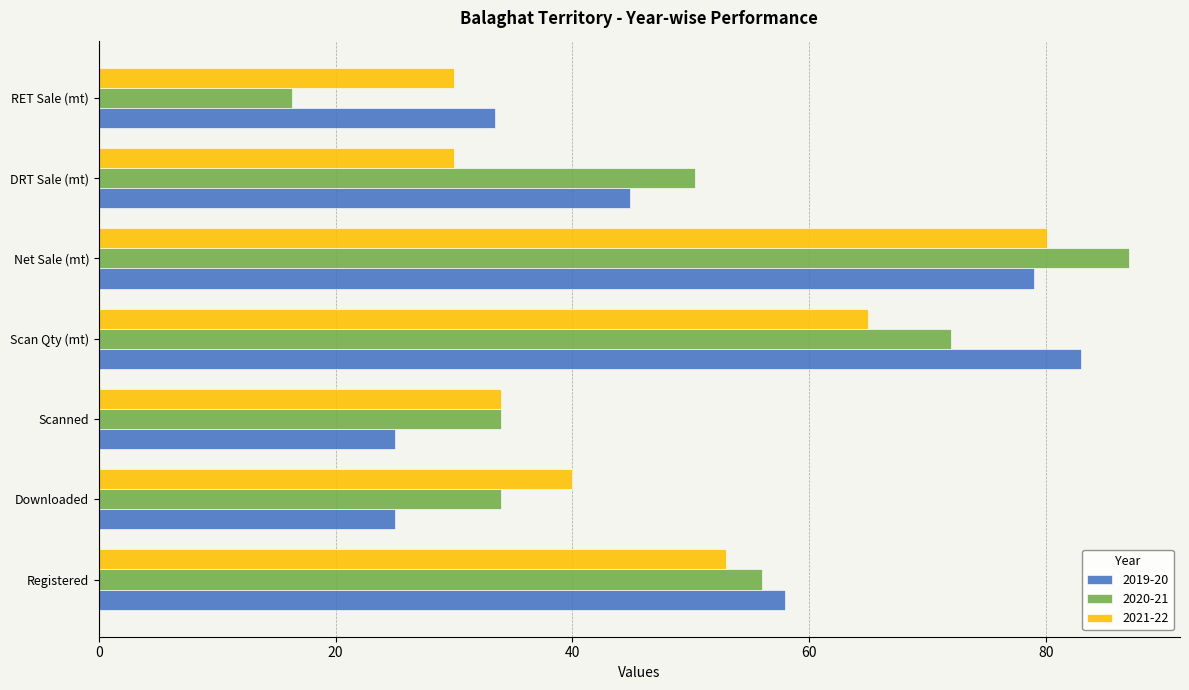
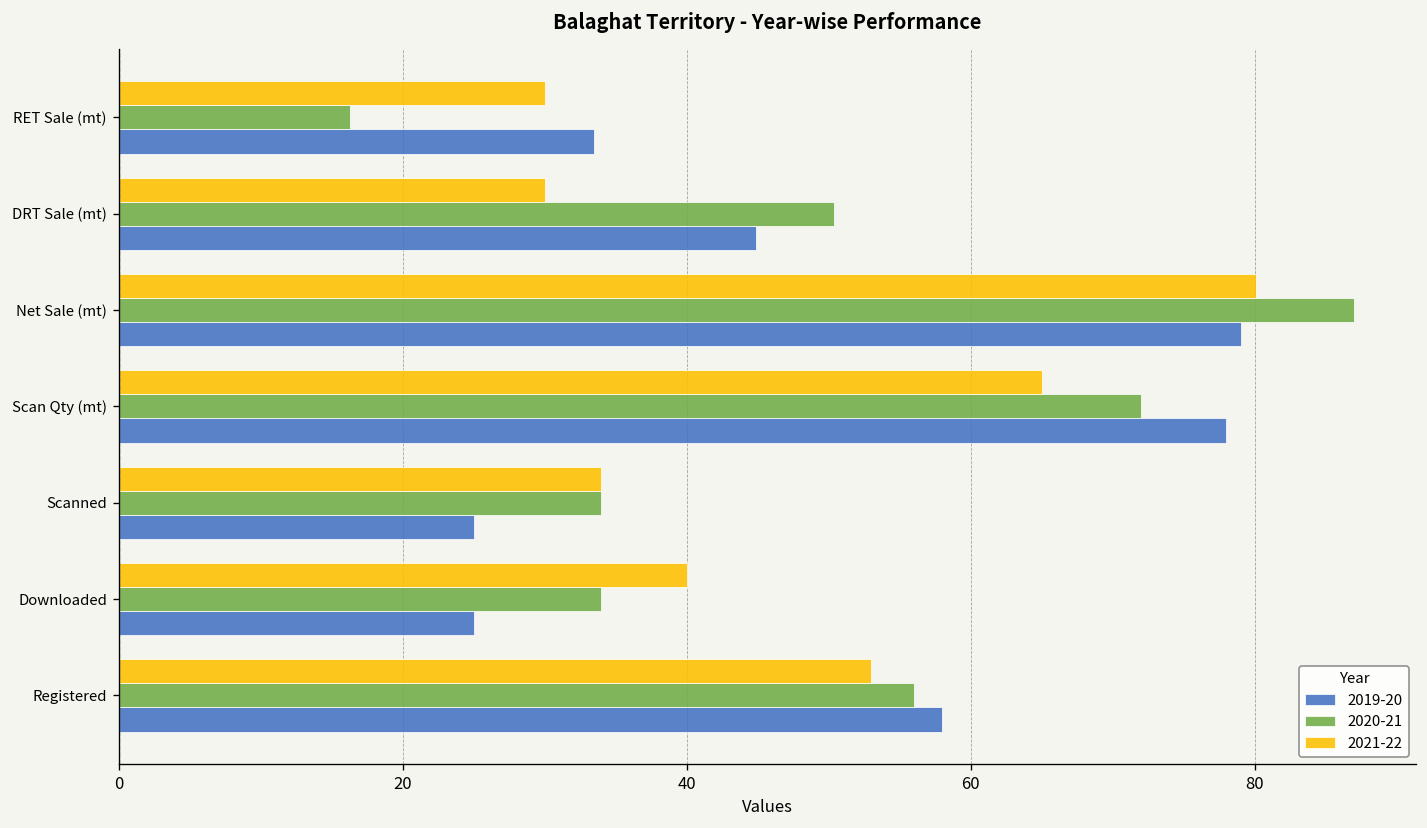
2019-20, Scan Qty (mt): 83 -> 78
